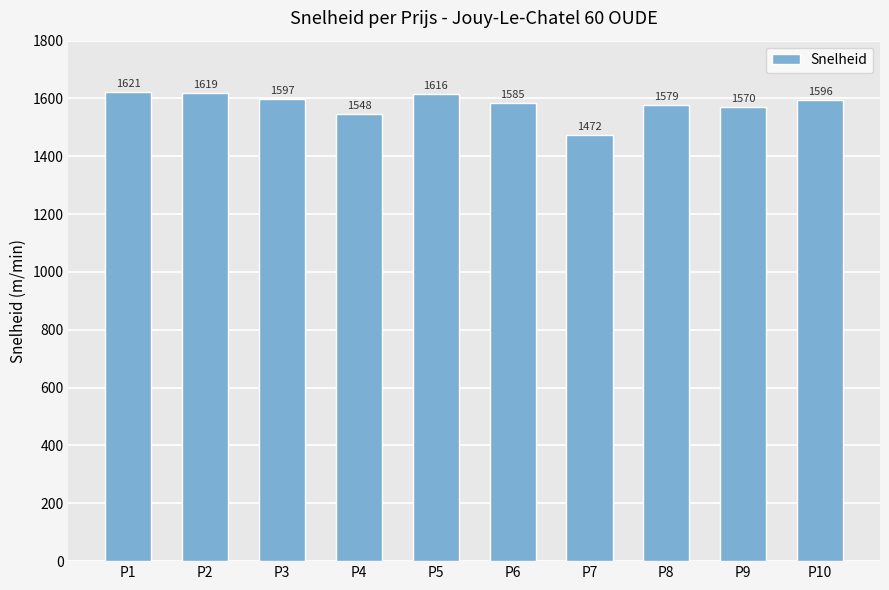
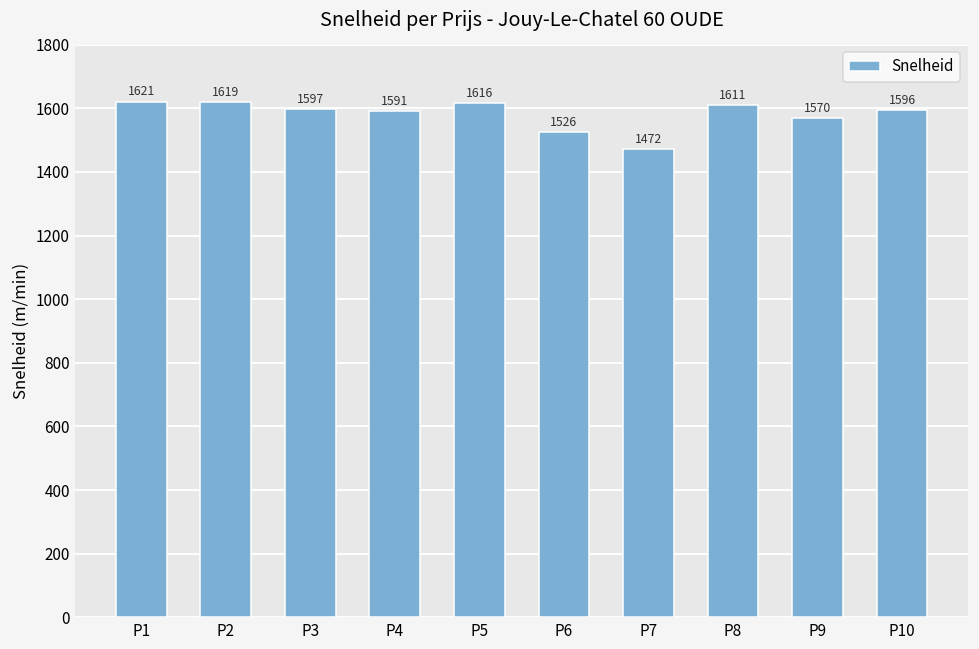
P4: 1548 -> 1591
P6: 1585 -> 1526
P8: 1579 -> 1611
